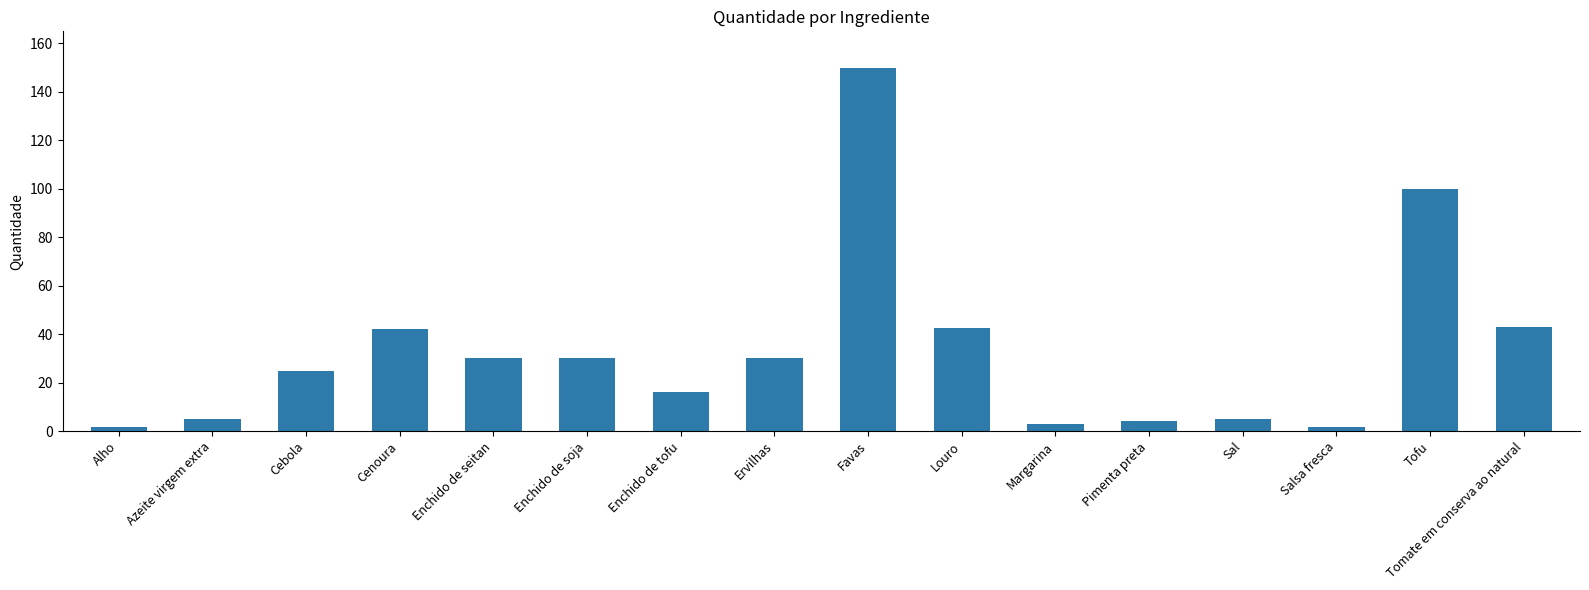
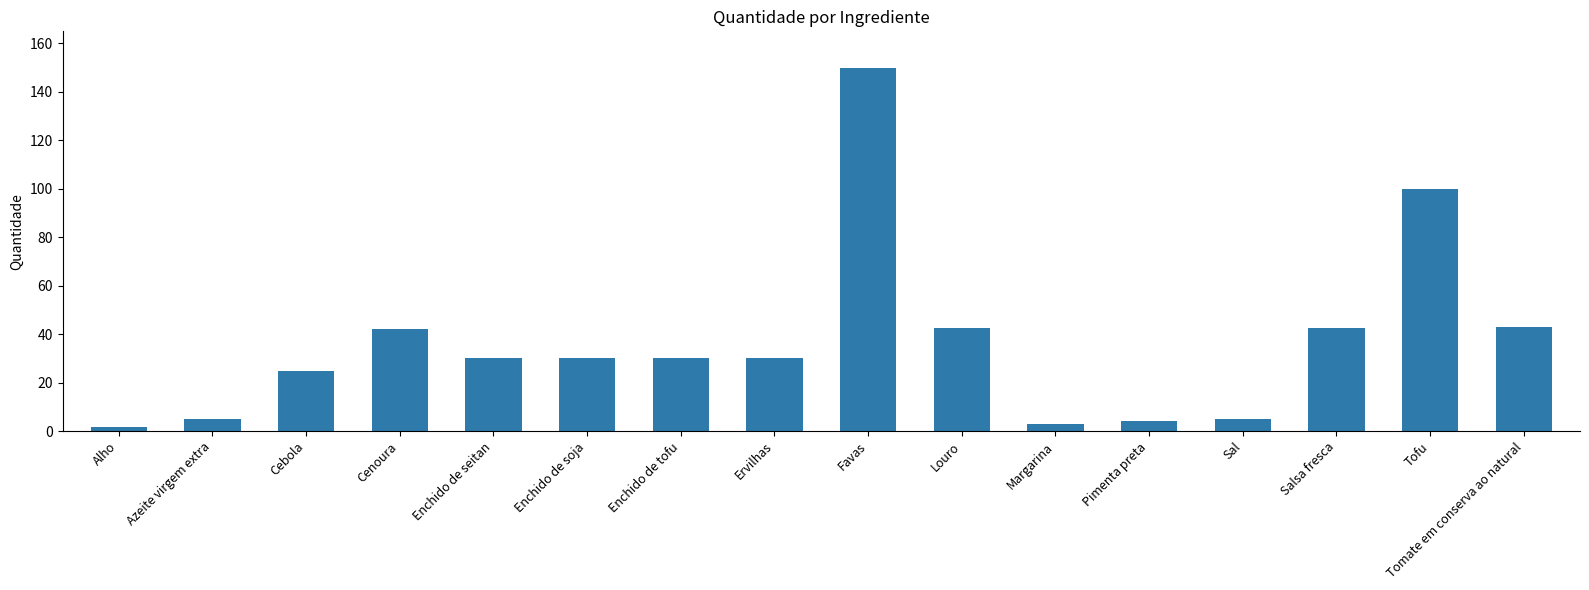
Enchido de tofu: 16 -> 30
Salsa fresca: 2 -> 43
